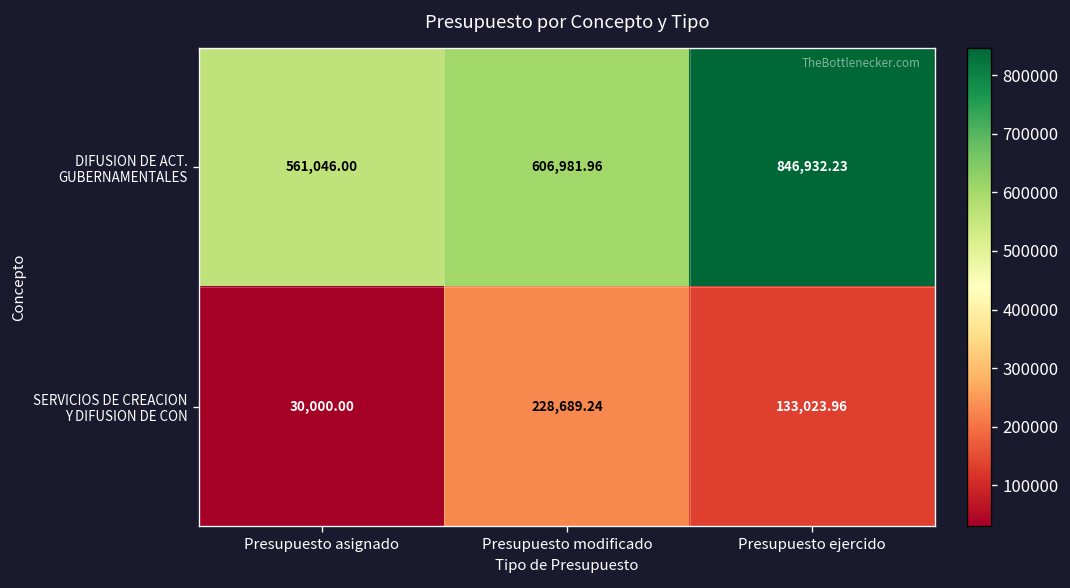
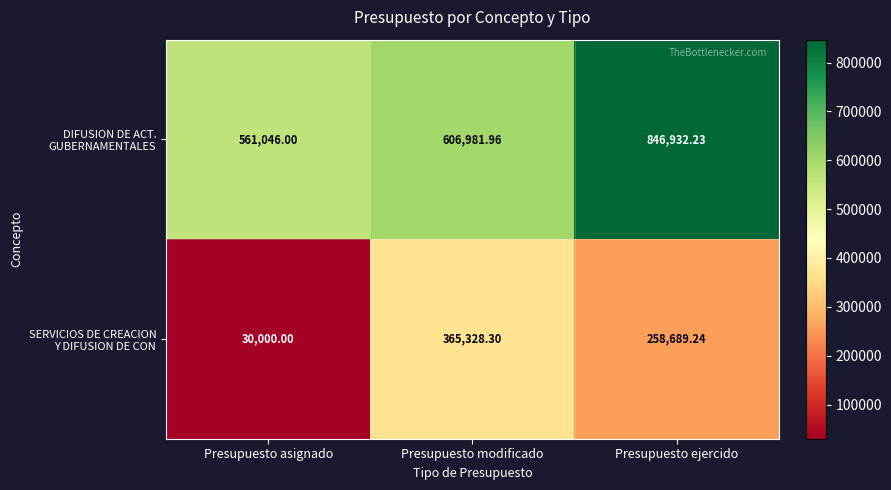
SERVICIOS DE CREACION Y DIFUSION DE CON, Presupuesto modificado: 228,689.24 -> 365,328.30
SERVICIOS DE CREACION Y DIFUSION DE CON, Presupuesto ejercido: 133,023.96 -> 258,689.24
